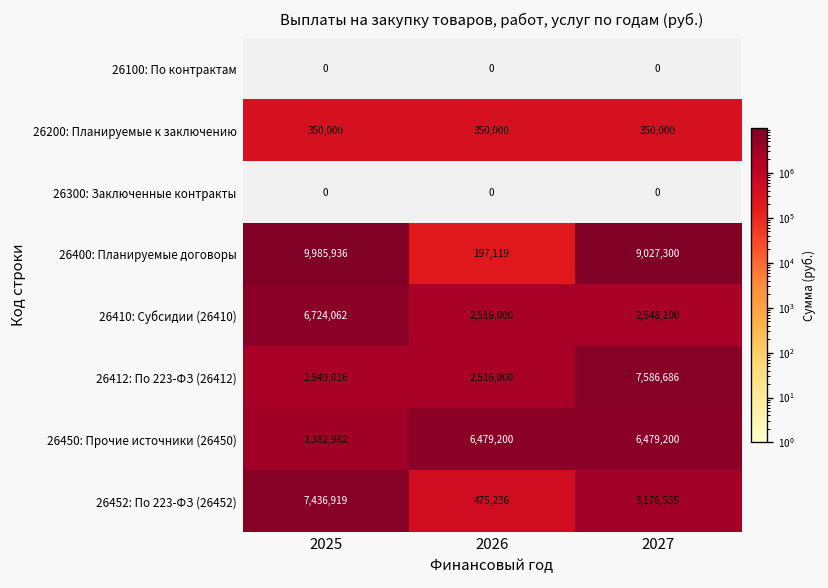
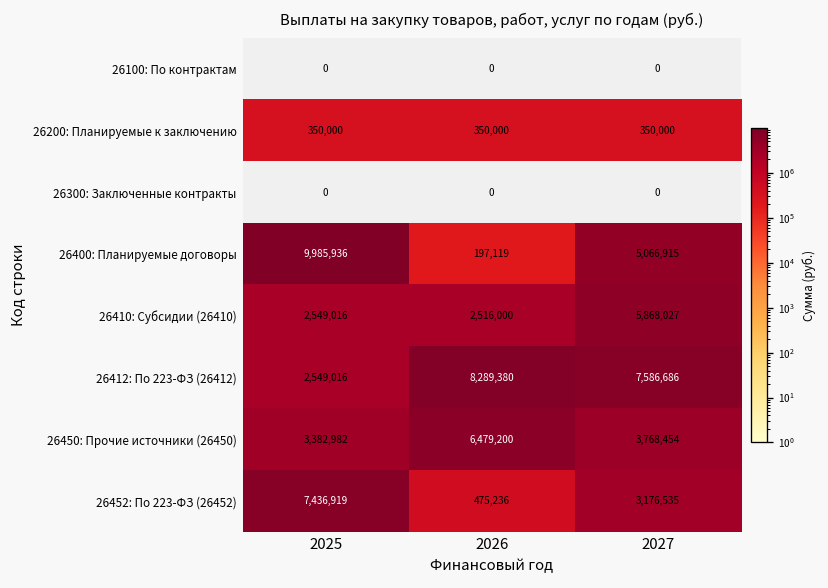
26400: Планируемые договоры, 2027: 9,027,300 -> 5,066,915
26410: Субсидии (26410), 2025: 6,724,062 -> 2,549,016
26410: Субсидии (26410), 2027: 2,548,100 -> 5,868,027
26412: По 223-ФЗ (26412), 2026: 2,516,000 -> 8,289,380
26450: Прочие источники (26450), 2027: 6,479,200 -> 3,768,454
